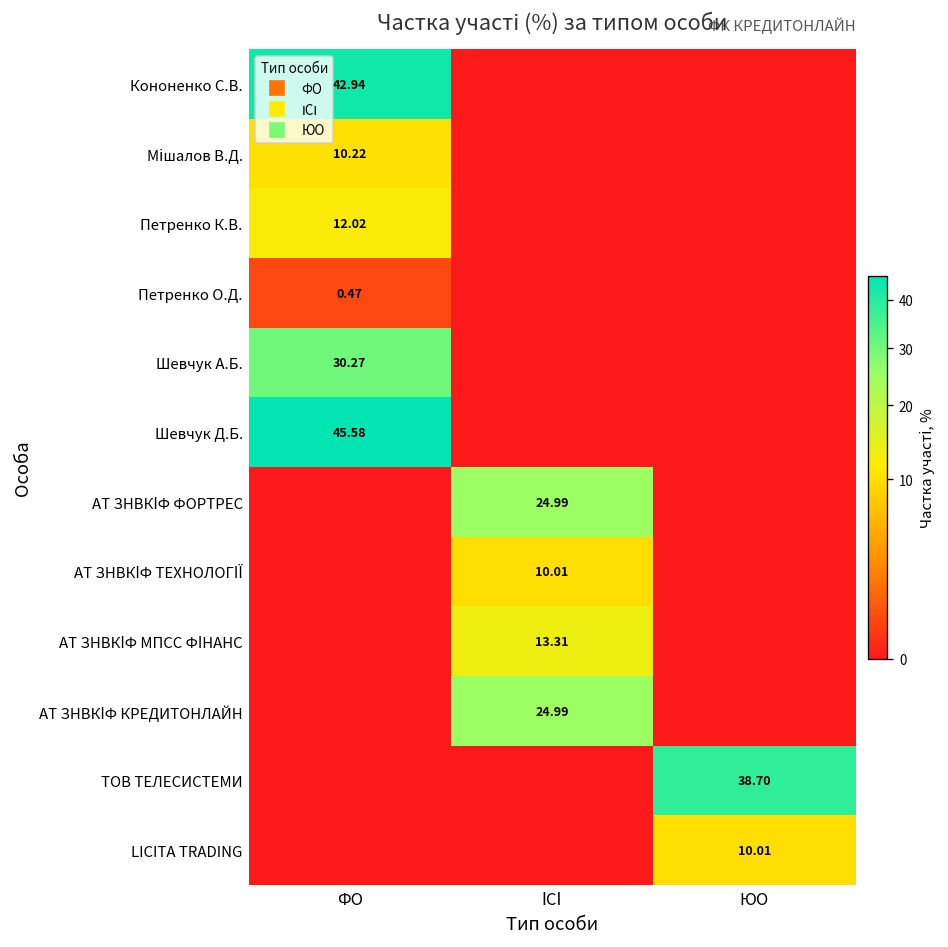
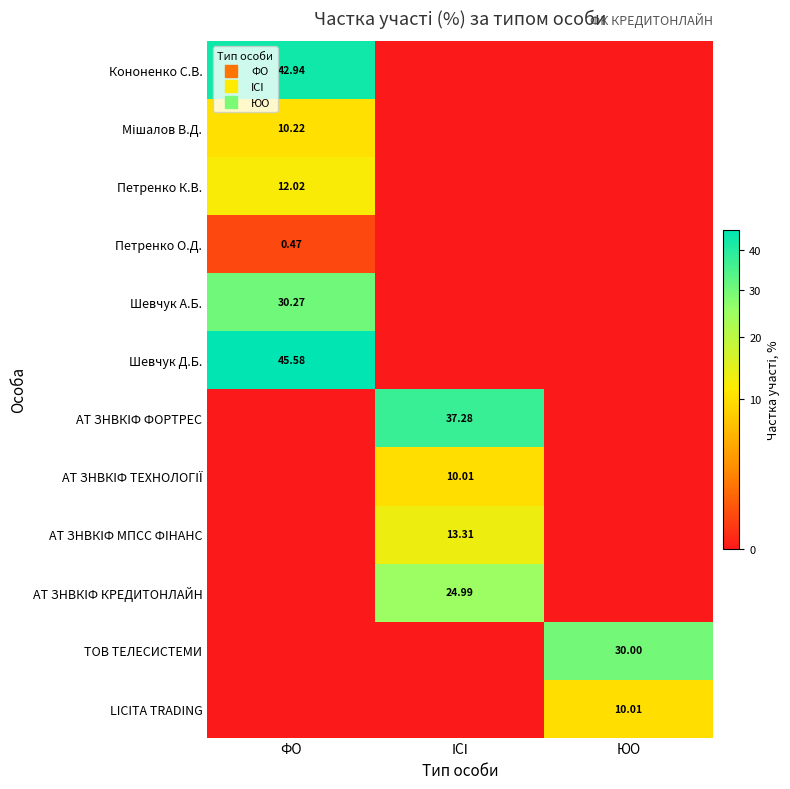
АТ ЗНВКІФ ФОРТРЕС, ІСІ: 24.99 -> 37.28
ТОВ ТЕЛЕСИСТЕМИ, ЮО: 38.70 -> 30.00
